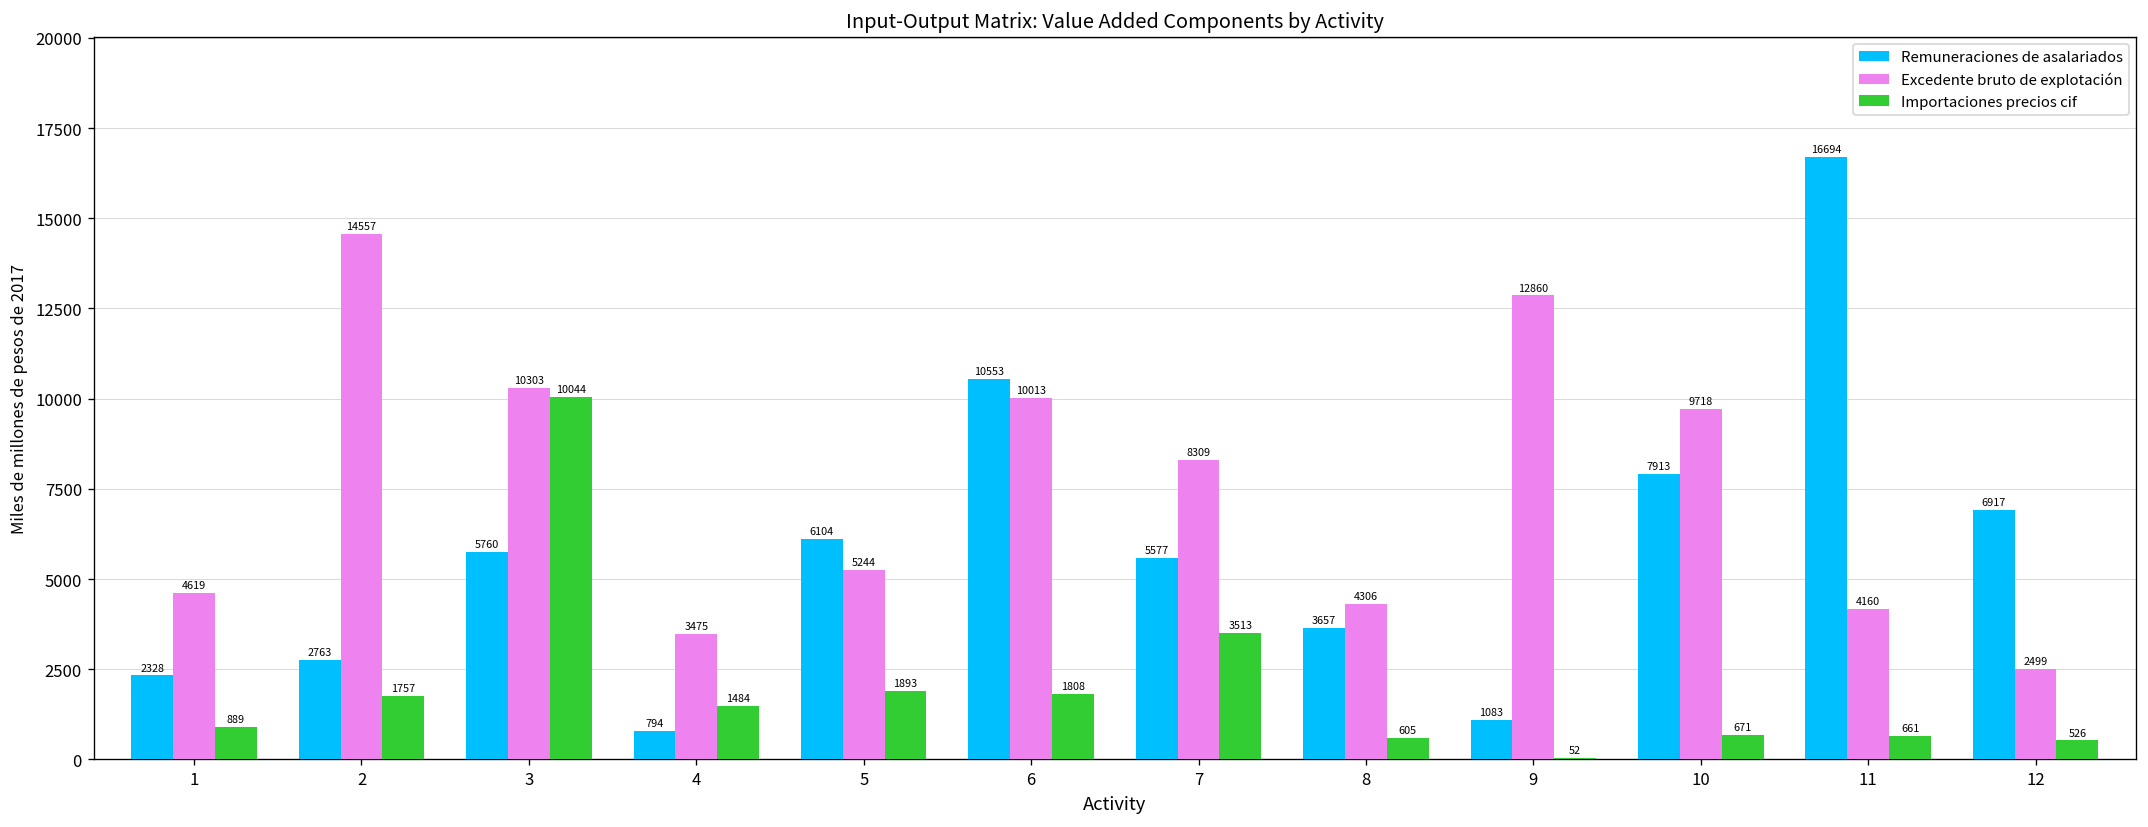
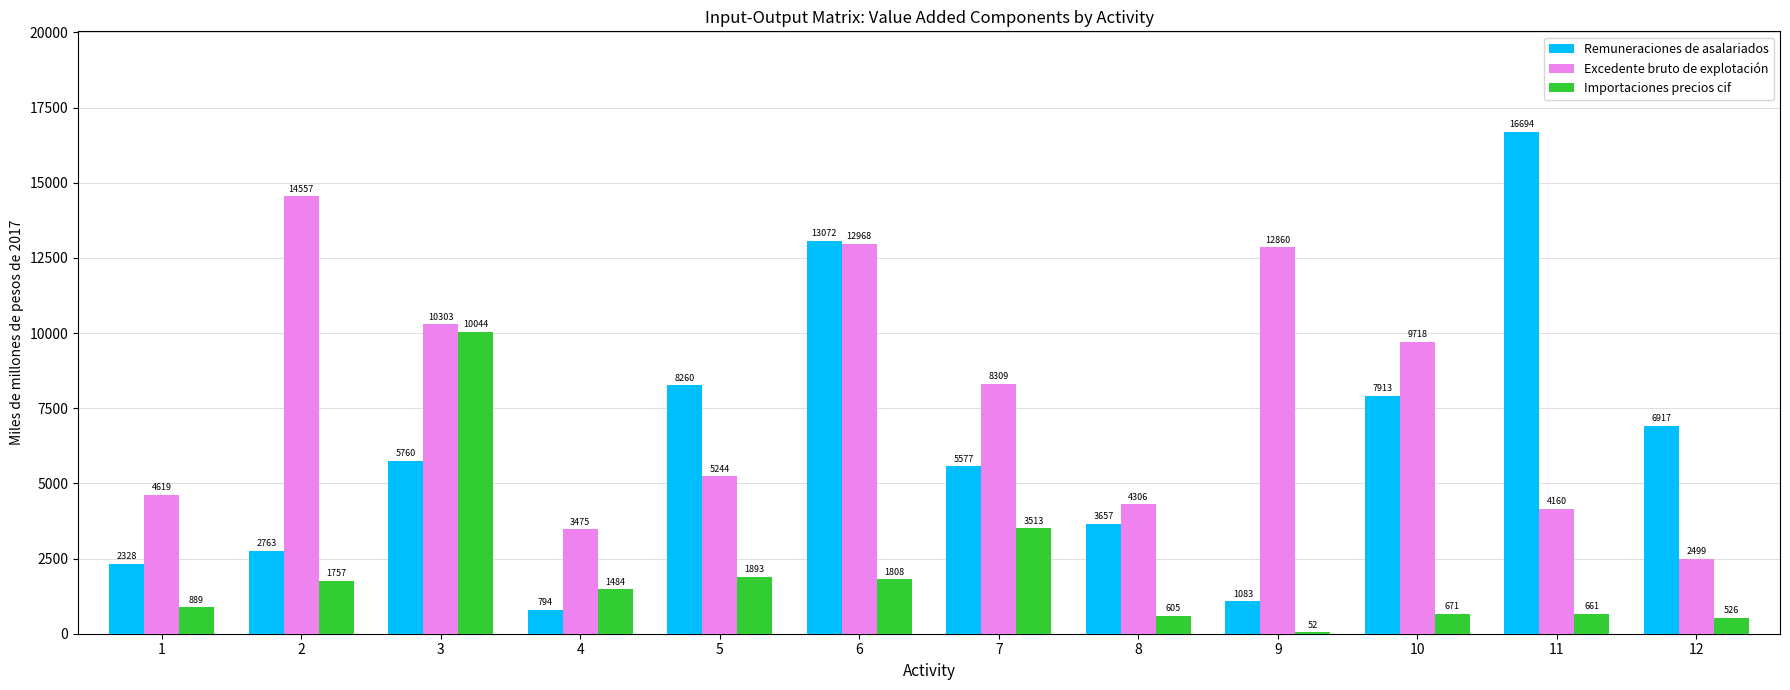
Remuneraciones de asalariados, 5: 6104 -> 8260
Remuneraciones de asalariados, 6: 10553 -> 13072
Excedente bruto de explotación, 6: 10013 -> 12968
